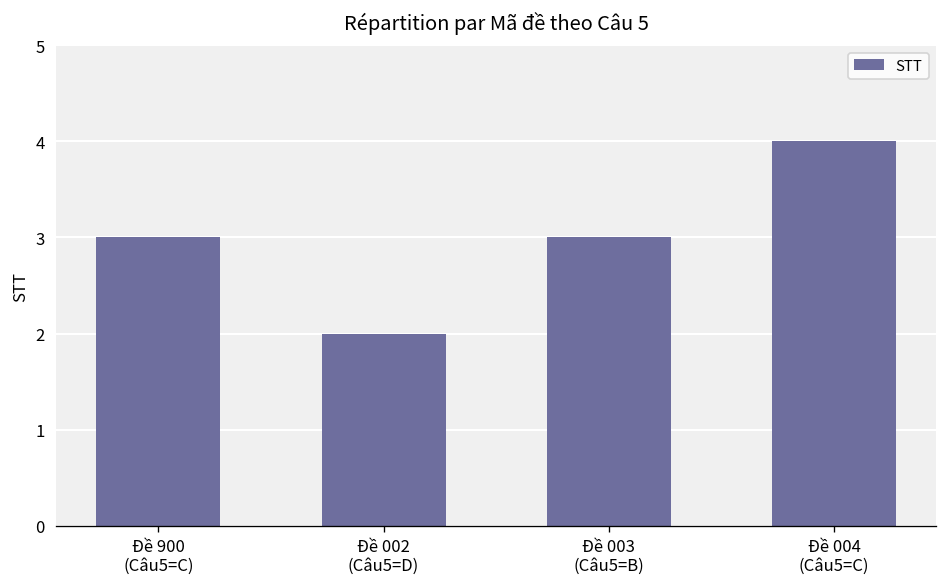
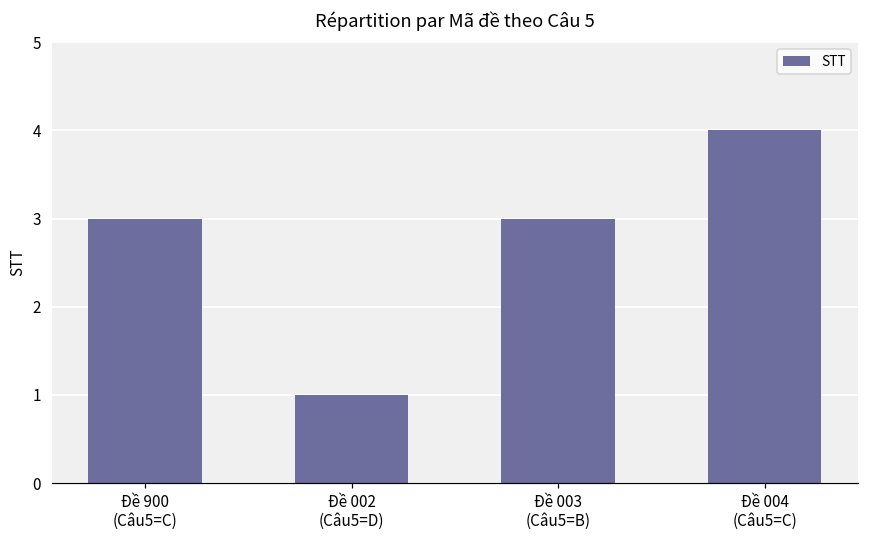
Đề 002 (Câu5=D): 2 -> 1
